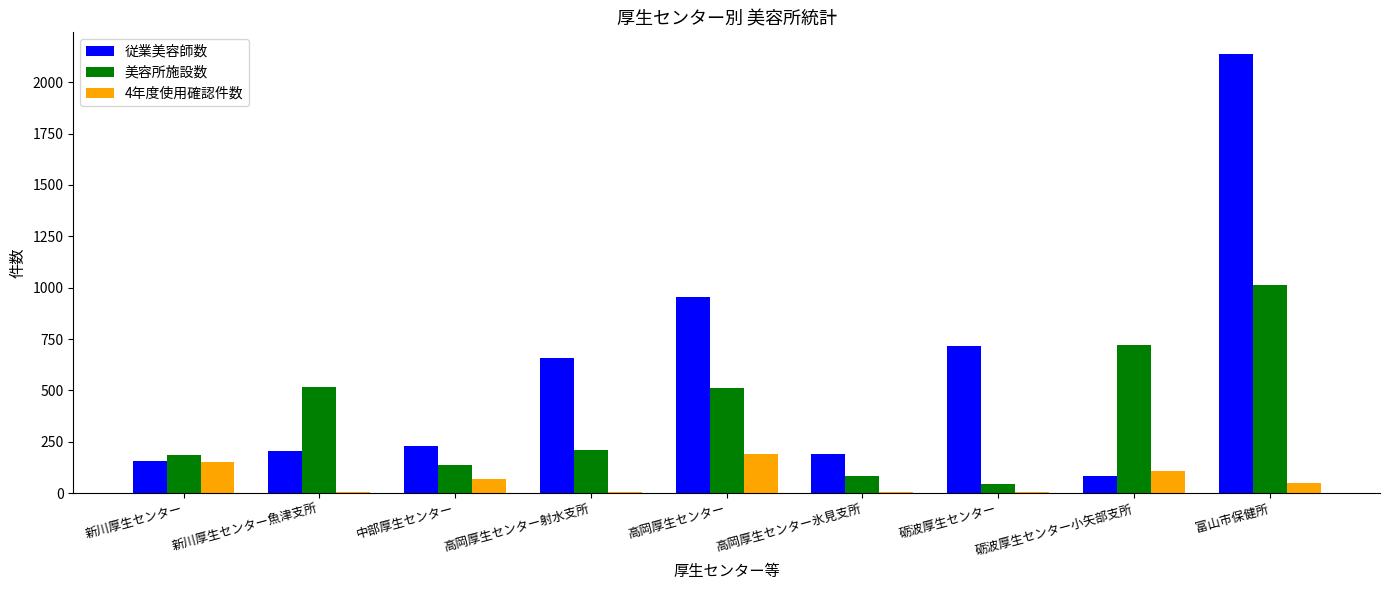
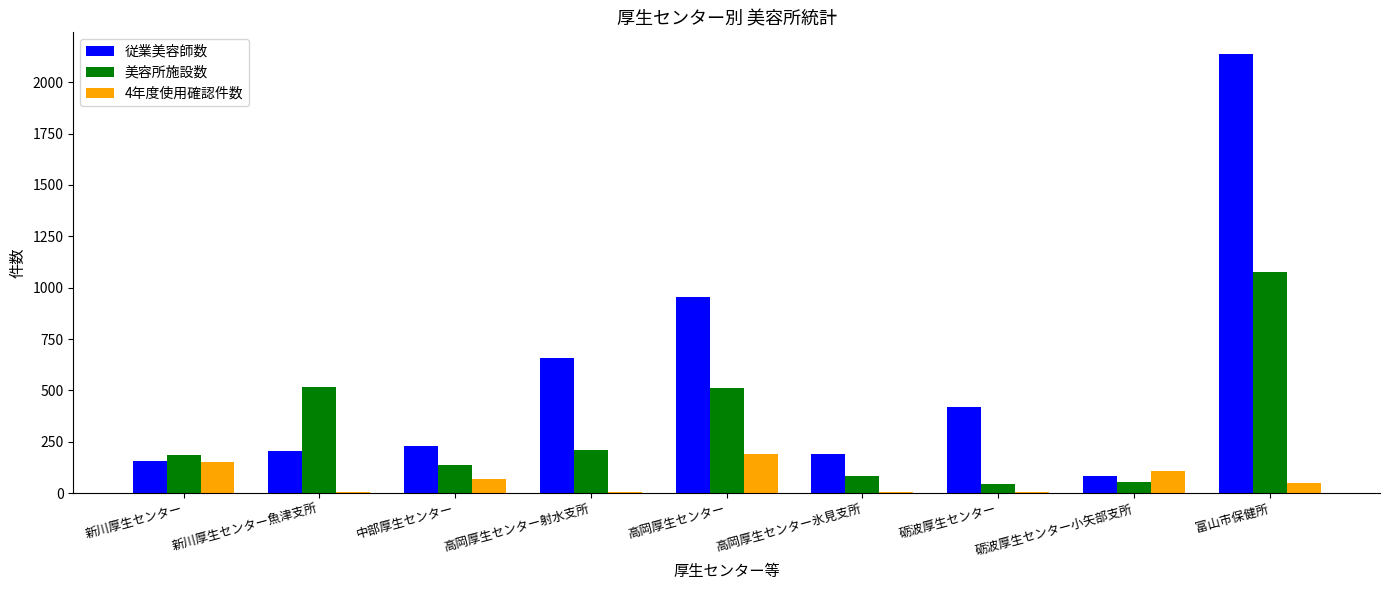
従業美容師数, 砺波厚生センター: 720 -> 420
美容所施設数, 砺波厚生センター小矢部支所: 720 -> 60
美容所施設数, 富山市保健所: 1010 -> 1080
